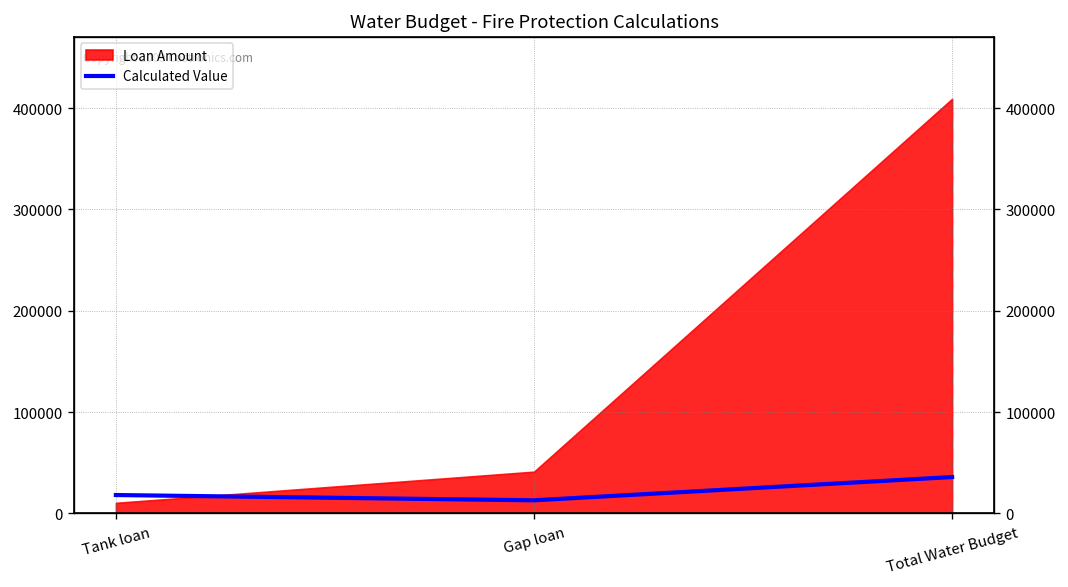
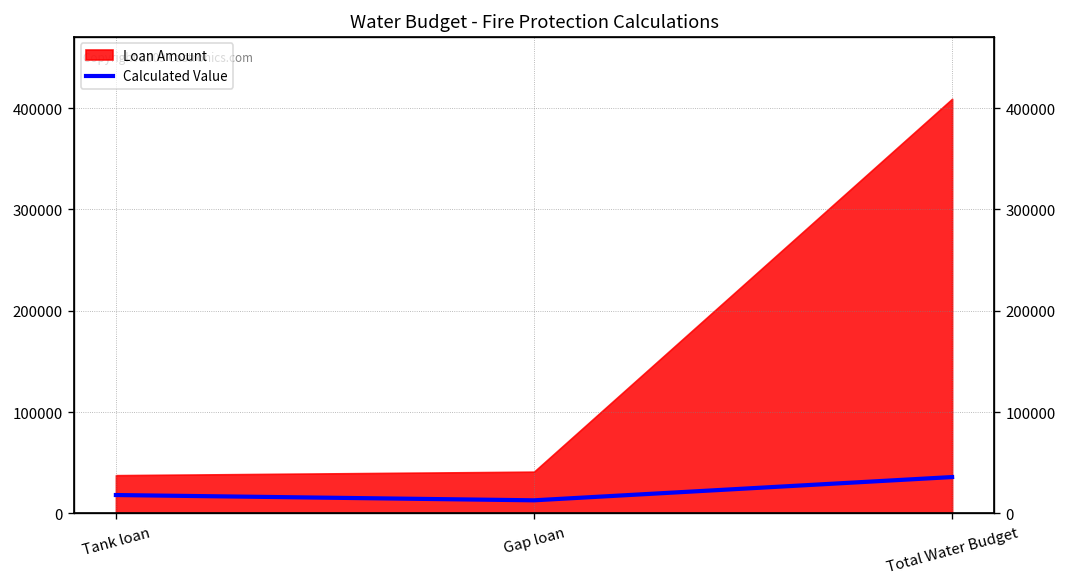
Loan Amount, Tank loan: 10000 -> 40000
